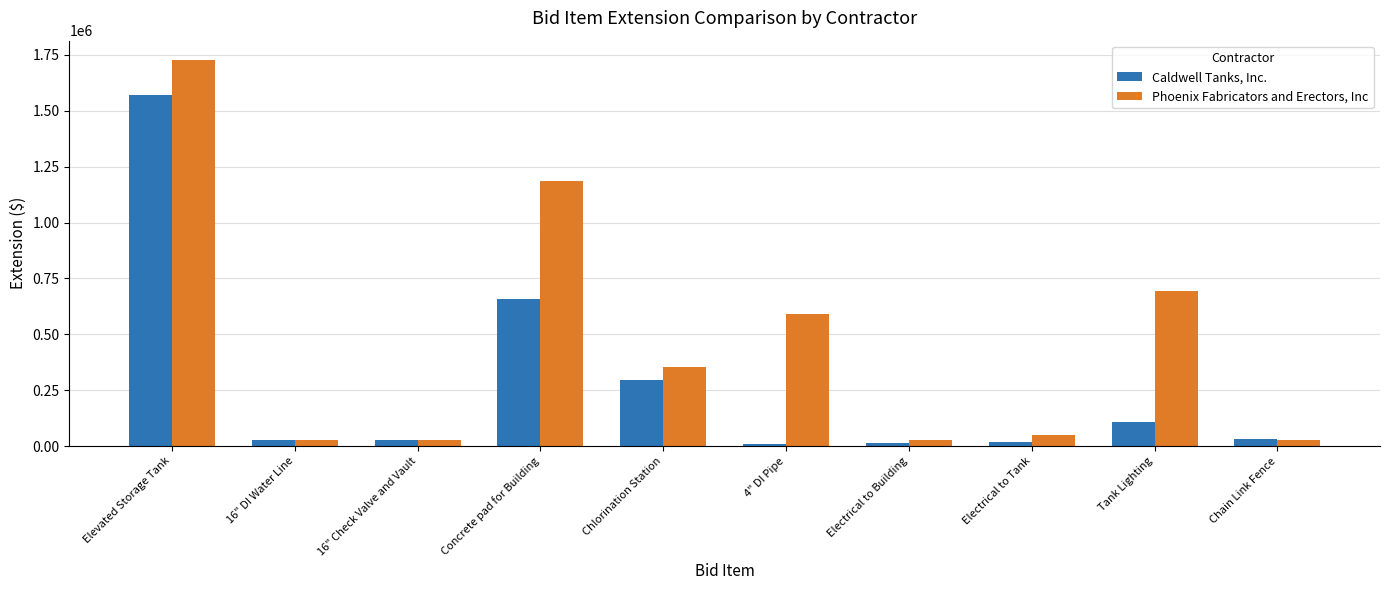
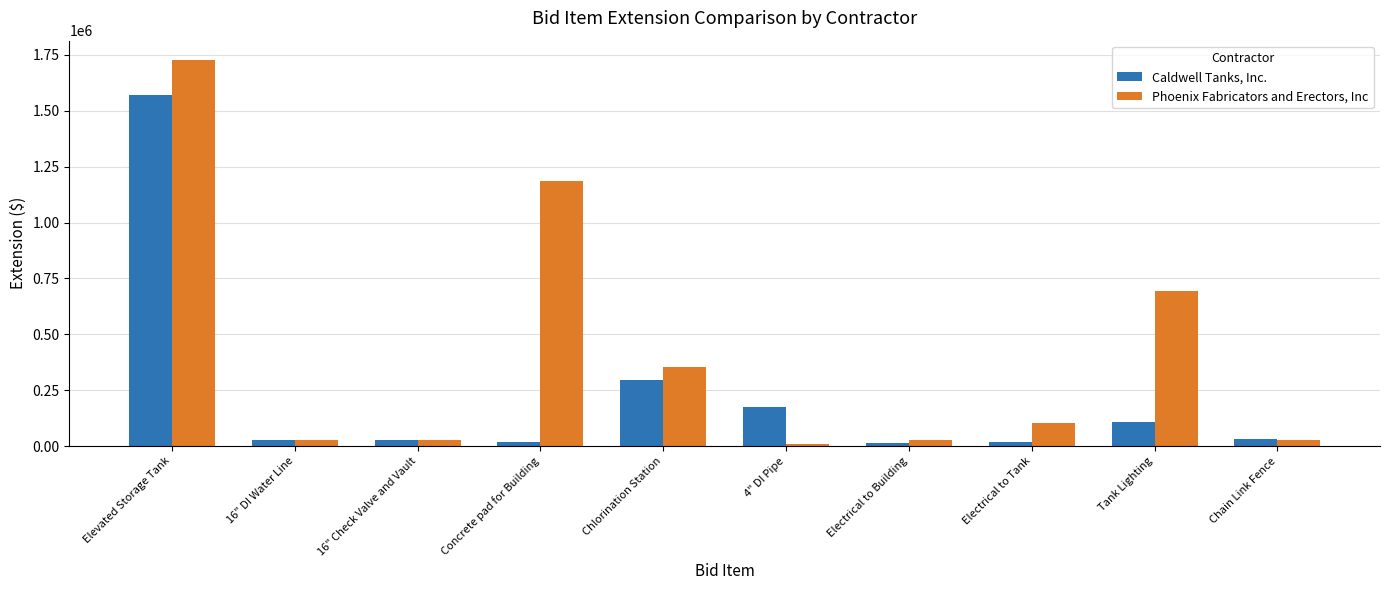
Caldwell Tanks, Inc., Concrete pad for Building: 660000 -> 20000
Caldwell Tanks, Inc., 4" DI Pipe: 10000 -> 170000
Phoenix Fabricators and Erectors, Inc, 4" DI Pipe: 590000 -> 10000
Phoenix Fabricators and Erectors, Inc, Electrical to Tank: 50000 -> 100000
